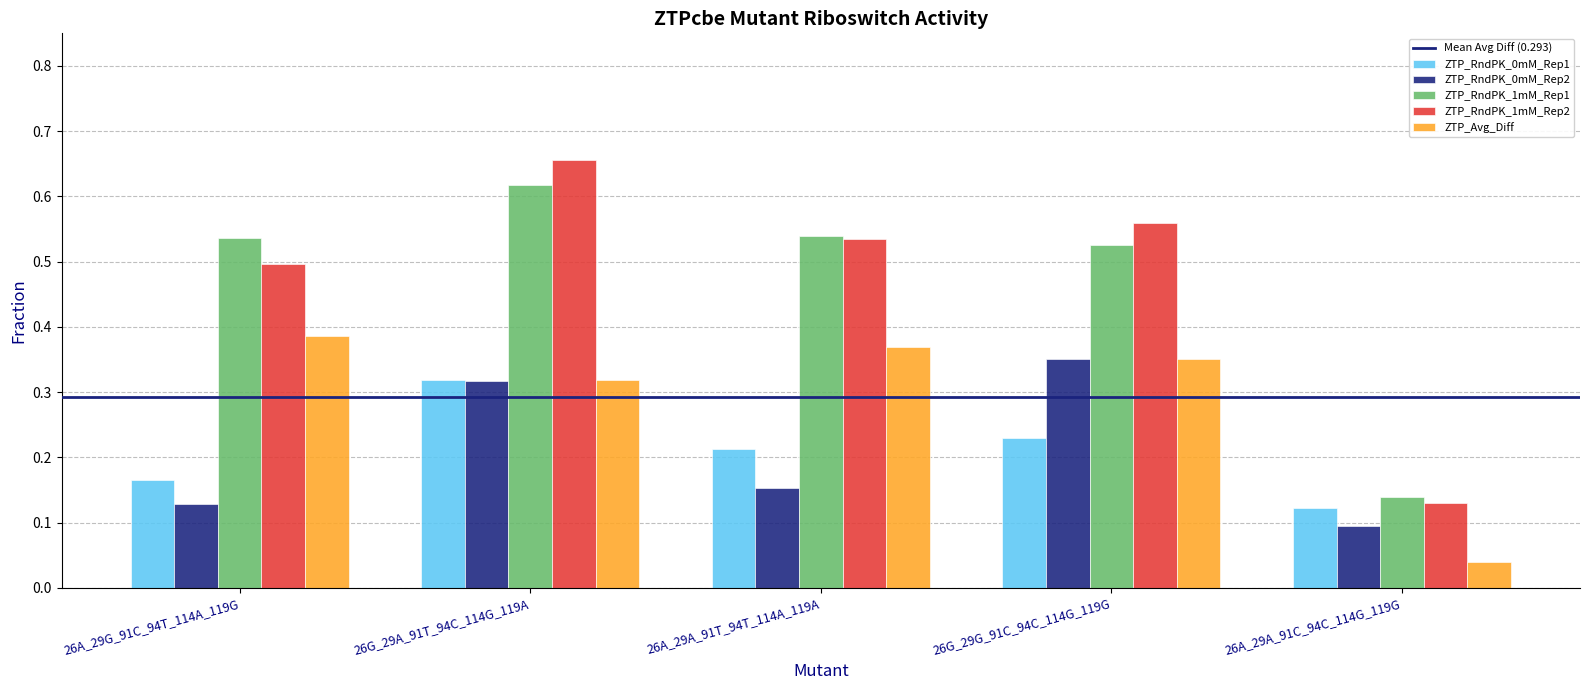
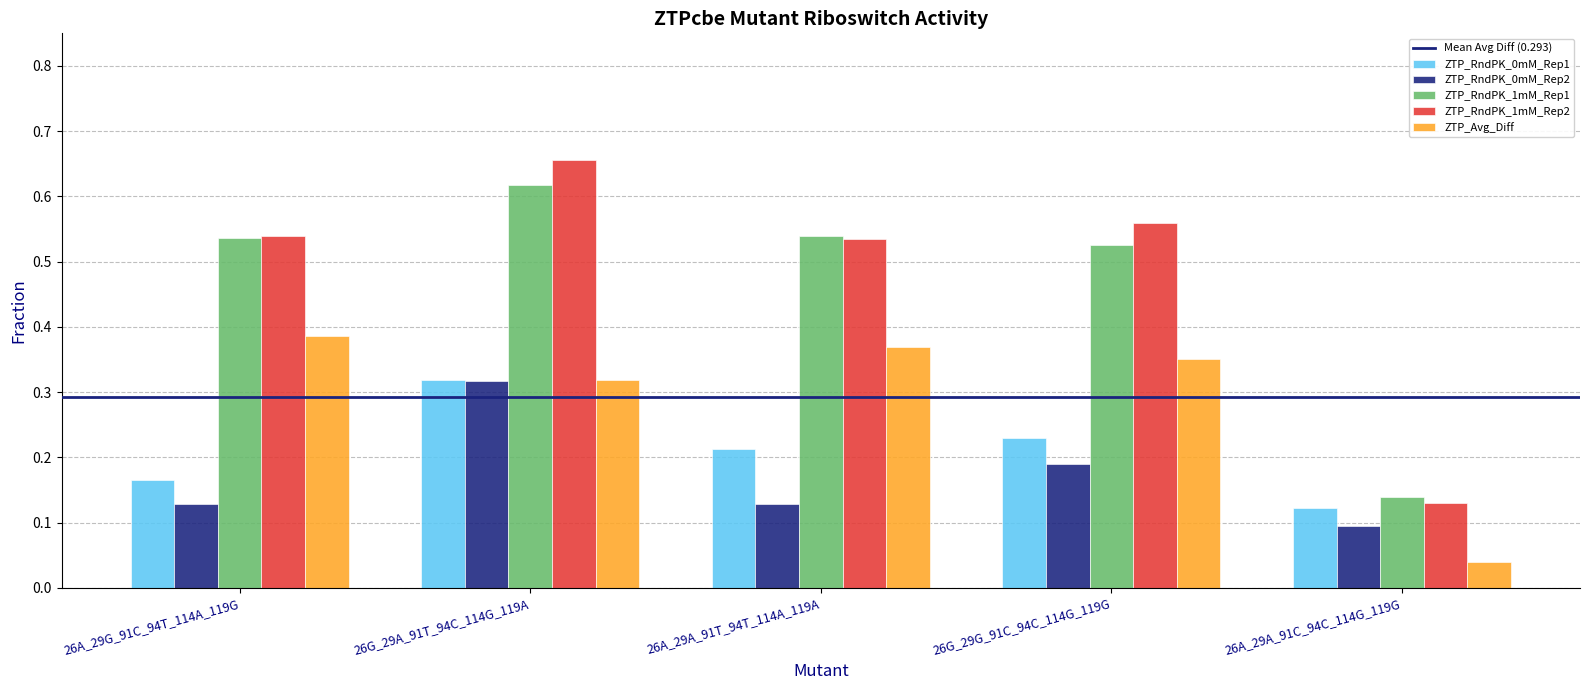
ZTP_RndPK_1mM_Rep2, 26A_29G_91C_94T_114A_119G: 0.50 -> 0.54
ZTP_RndPK_0mM_Rep2, 26A_29A_91T_94T_114A_119A: 0.15 -> 0.13
ZTP_RndPK_0mM_Rep2, 26G_29G_91C_94C_114G_119G: 0.35 -> 0.19
